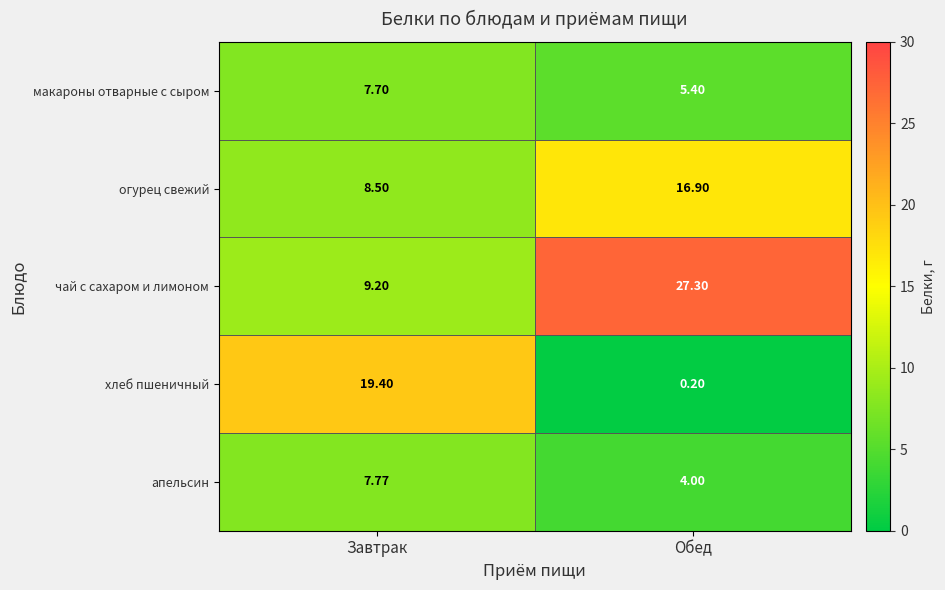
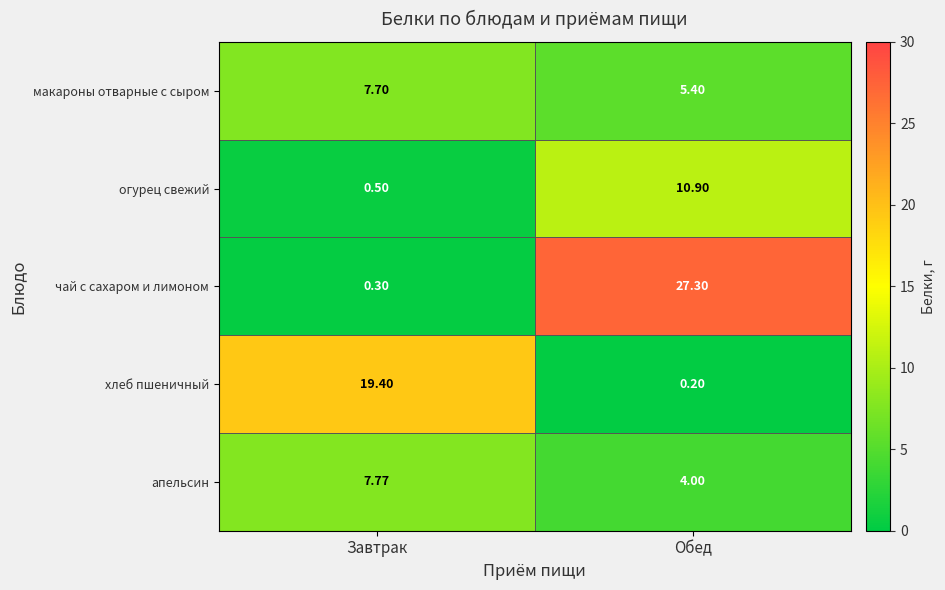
огурец свежий, Завтрак: 8.50 -> 0.50
огурец свежий, Обед: 16.90 -> 10.90
чай с сахаром и лимоном, Завтрак: 9.20 -> 0.30
